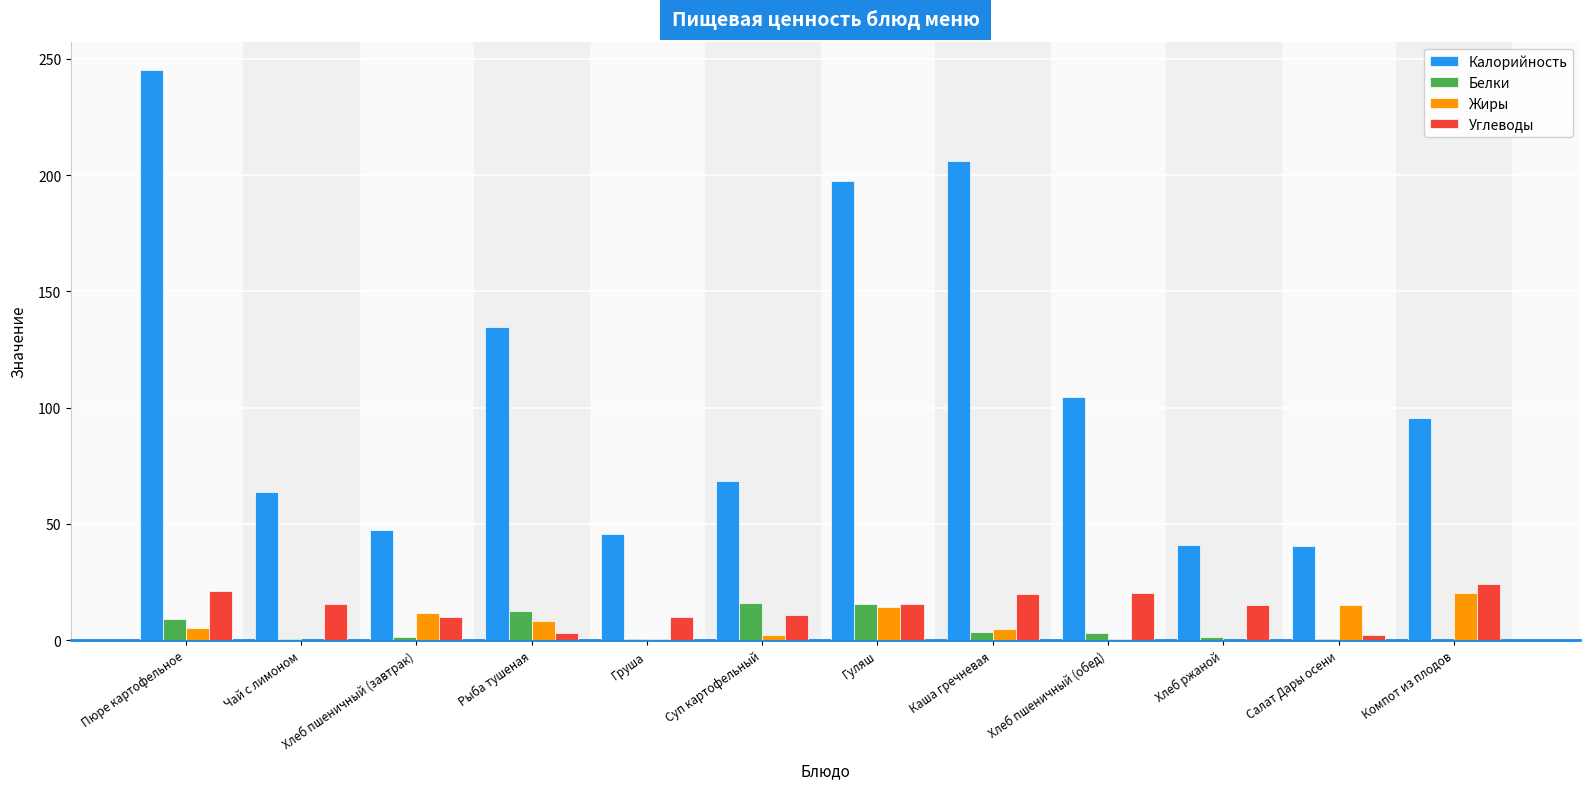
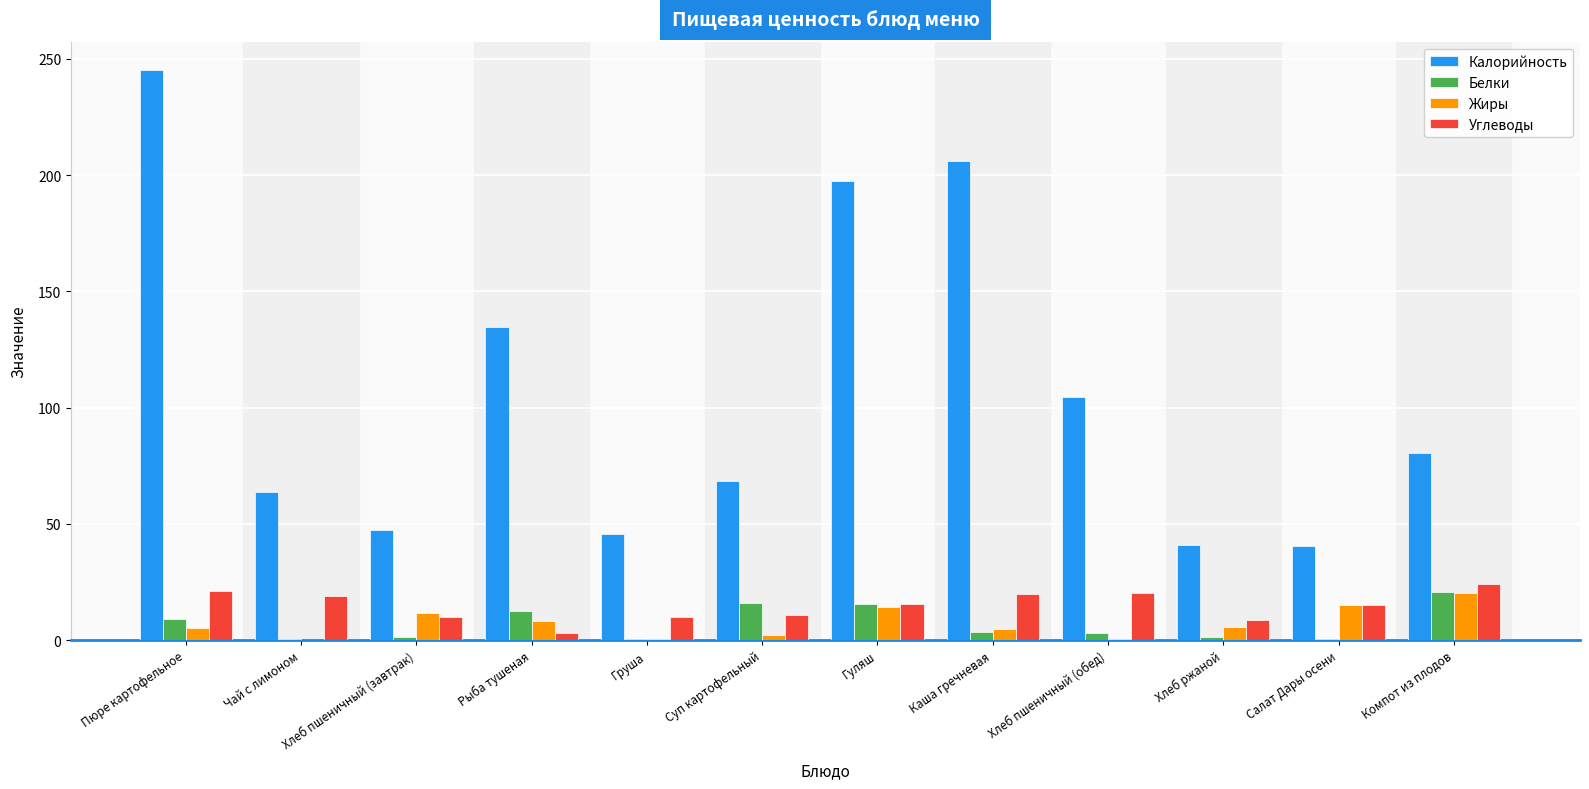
Углеводы, Чай с лимоном: 15 -> 19
Жиры, Хлеб ржаной: 0 -> 6
Углеводы, Хлеб ржаной: 15 -> 9
Углеводы, Салат Дары осени: 2 -> 15
Калорийность, Компот из плодов: 96 -> 80
Белки, Компот из плодов: 0 -> 21
